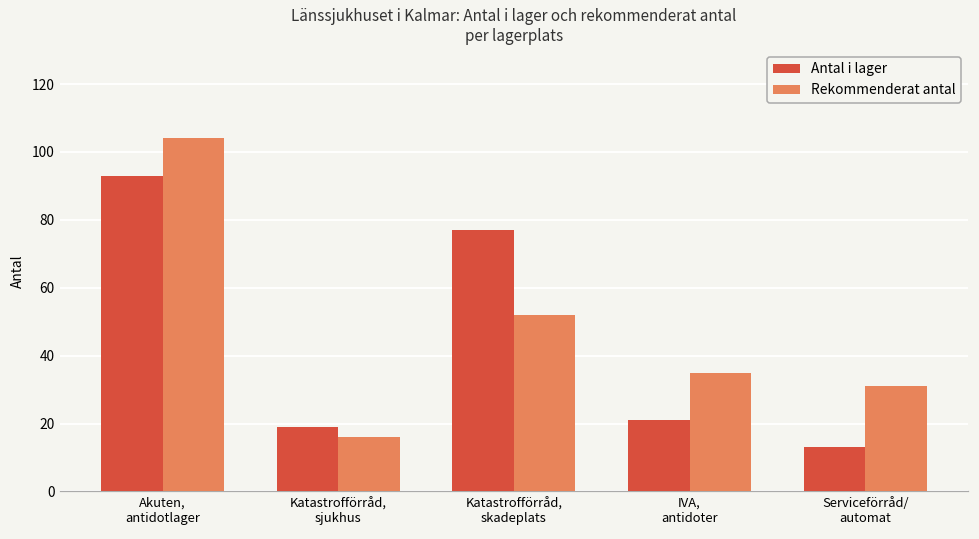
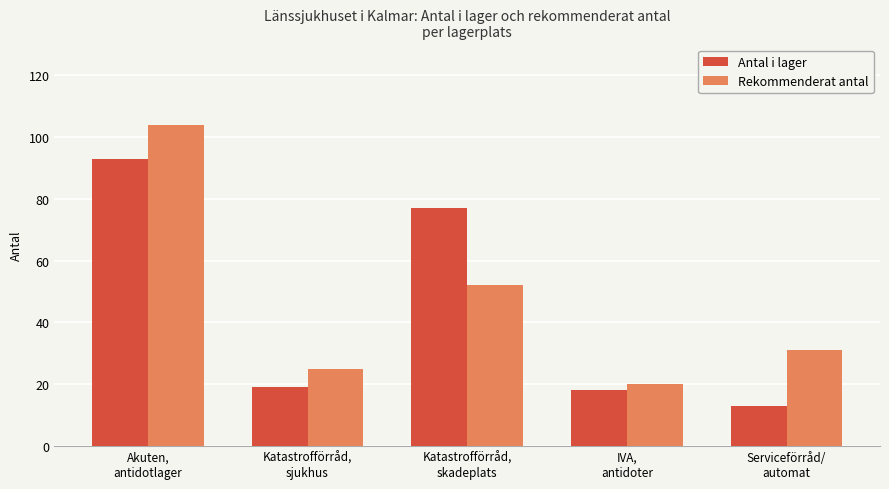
Rekommenderat antal, Katastrofförråd, sjukhus: 16 -> 25
Antal i lager, IVA, antidoter: 21 -> 18
Rekommenderat antal, IVA, antidoter: 35 -> 20
